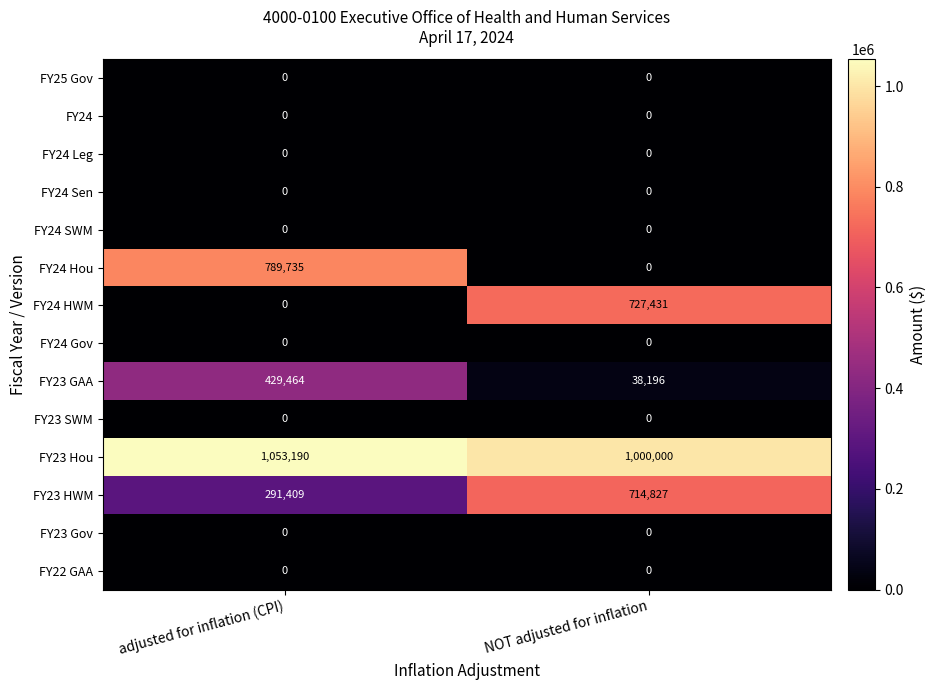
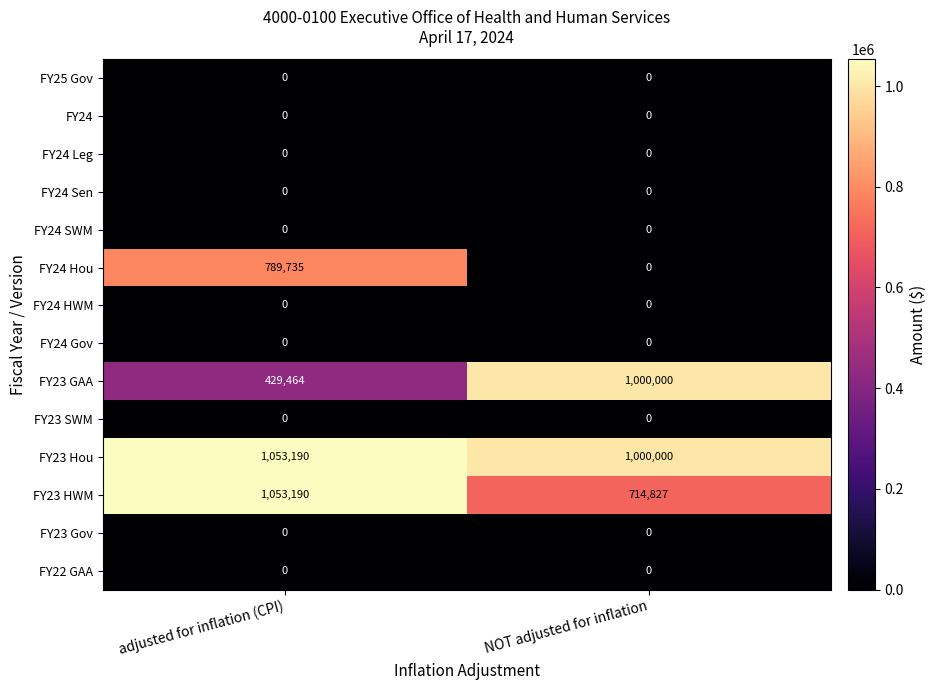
FY24 HWM, NOT adjusted for inflation: 727,431 -> 0
FY23 GAA, NOT adjusted for inflation: 38,196 -> 1,000,000
FY23 HWM, adjusted for inflation (CPI): 291,409 -> 1,053,190
